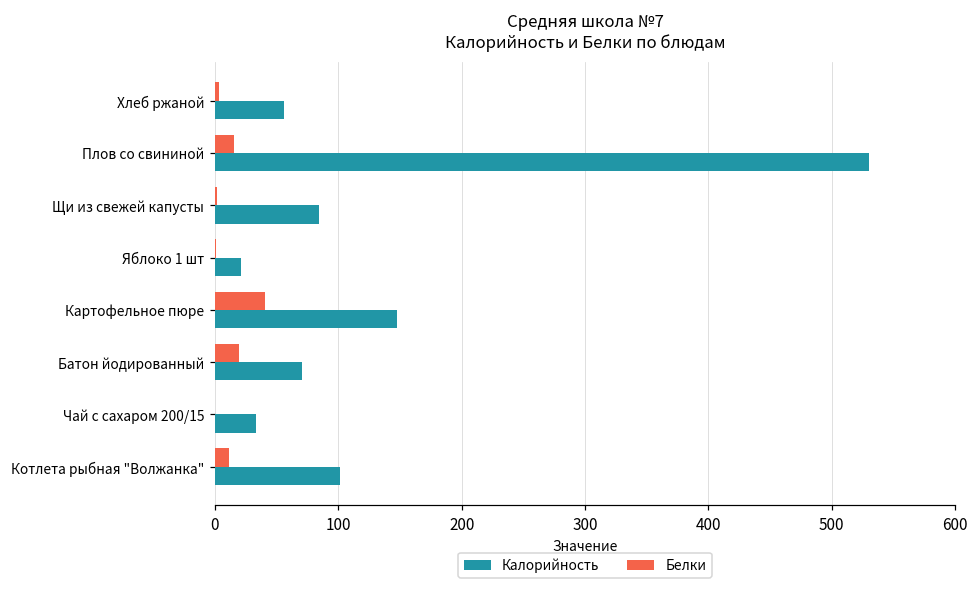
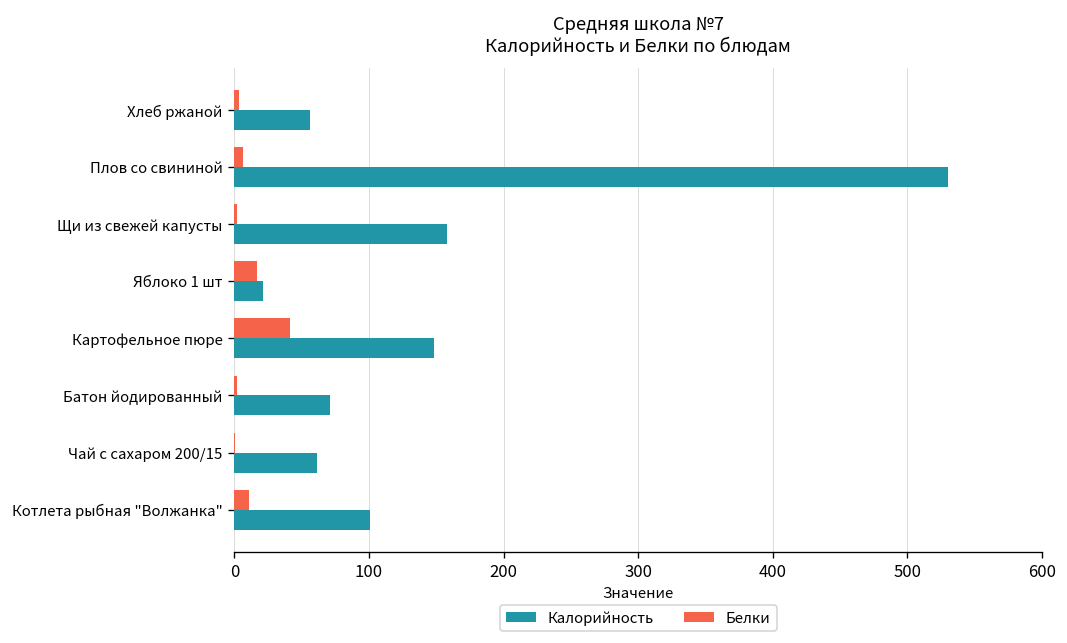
Белки, Плов со свининой: 15 -> 6
Калорийность, Щи из свежей капусты: 84 -> 158
Белки, Яблоко 1 шт: 1 -> 17
Белки, Батон йодированный: 20 -> 2
Калорийность, Чай с сахаром 200/15: 33 -> 61
